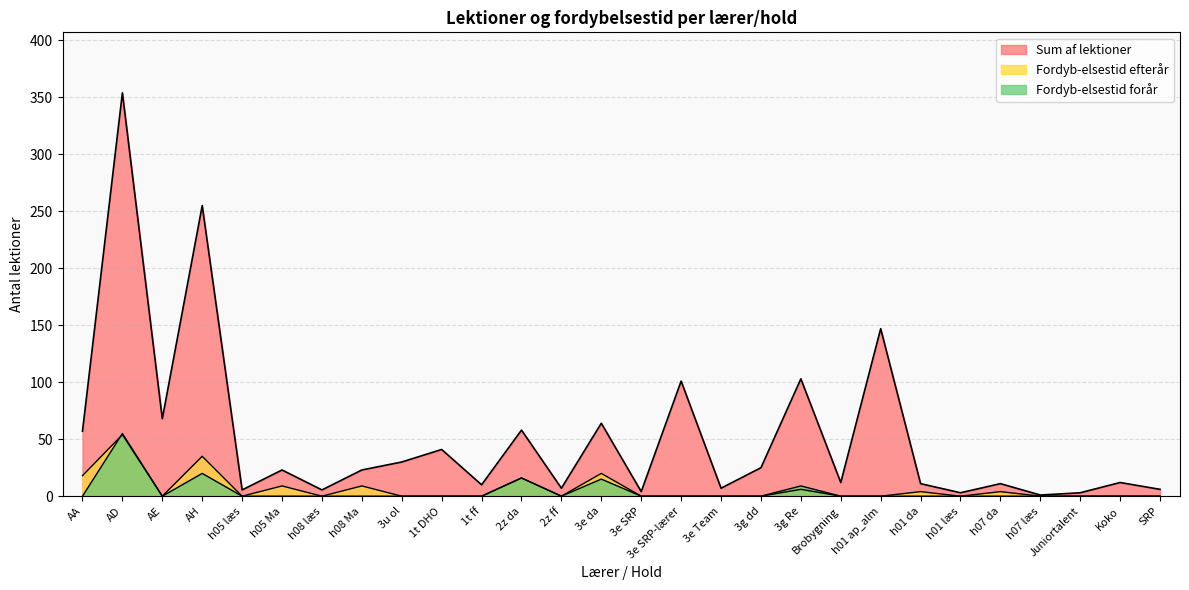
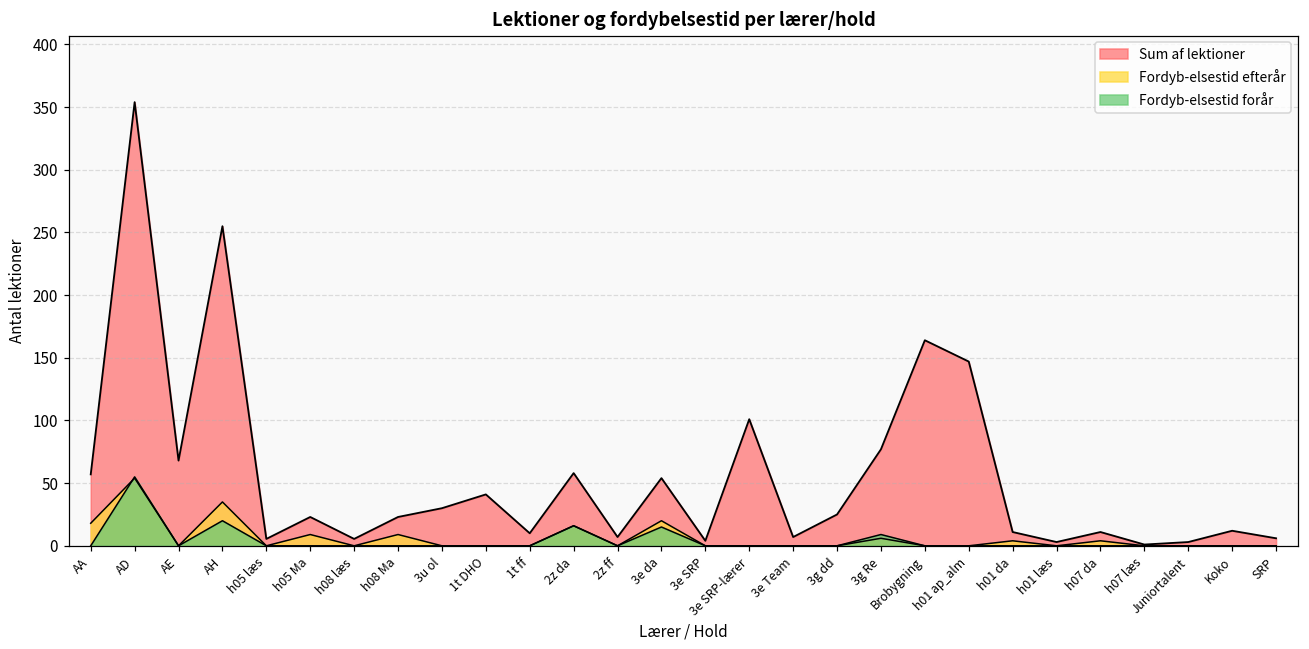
Sum af lektioner, 3e da: 64 -> 54
Sum af lektioner, 3g Re: 103 -> 77
Sum af lektioner, Brobygning: 12 -> 164
